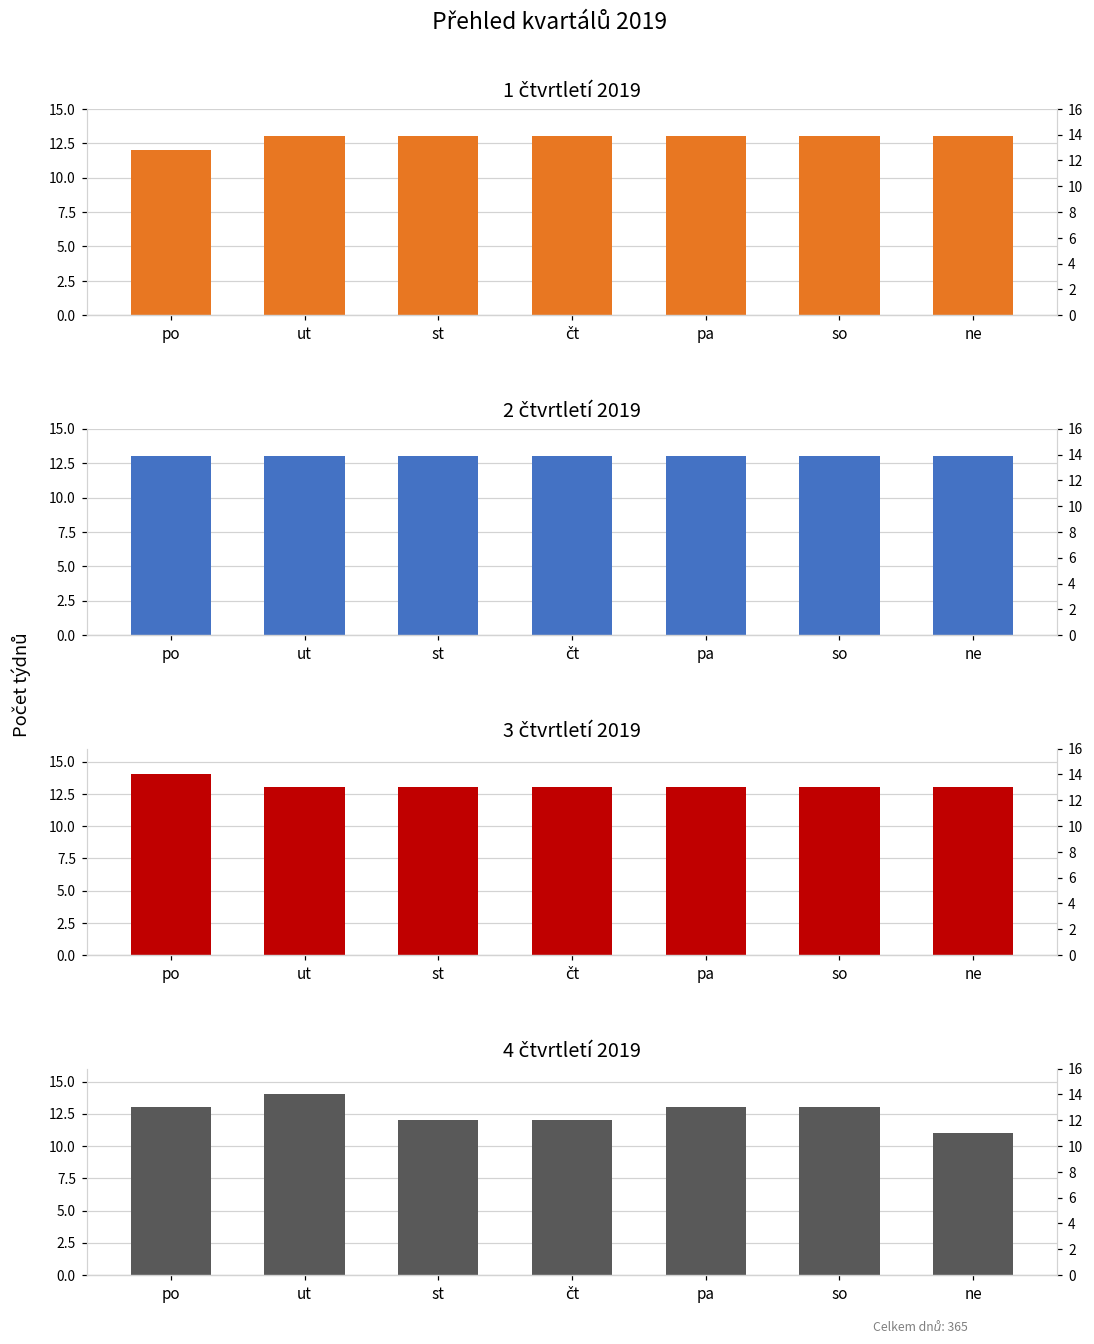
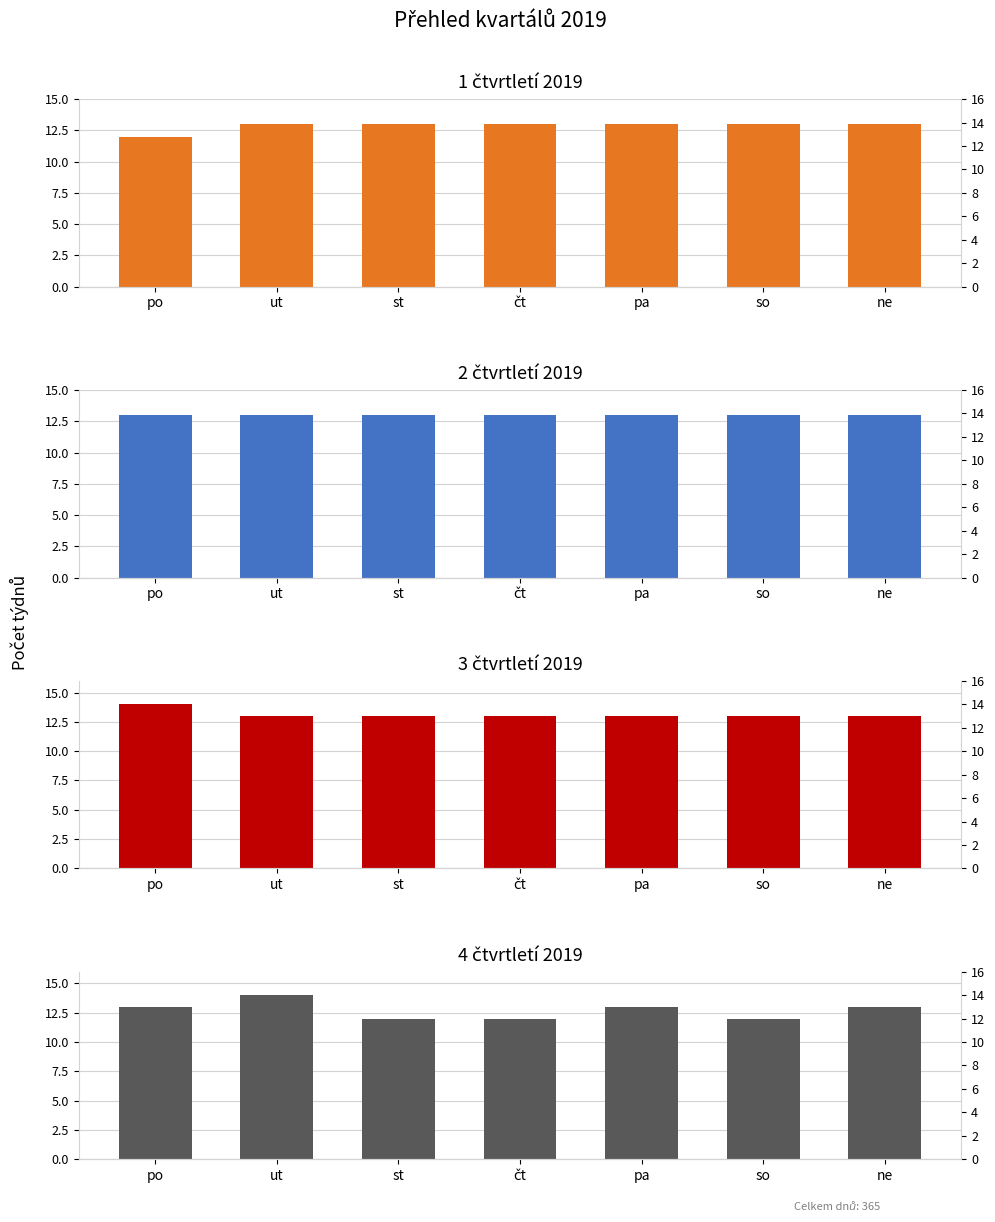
4 čtvrtletí 2019, so: 13 -> 12
4 čtvrtletí 2019, ne: 11 -> 13
